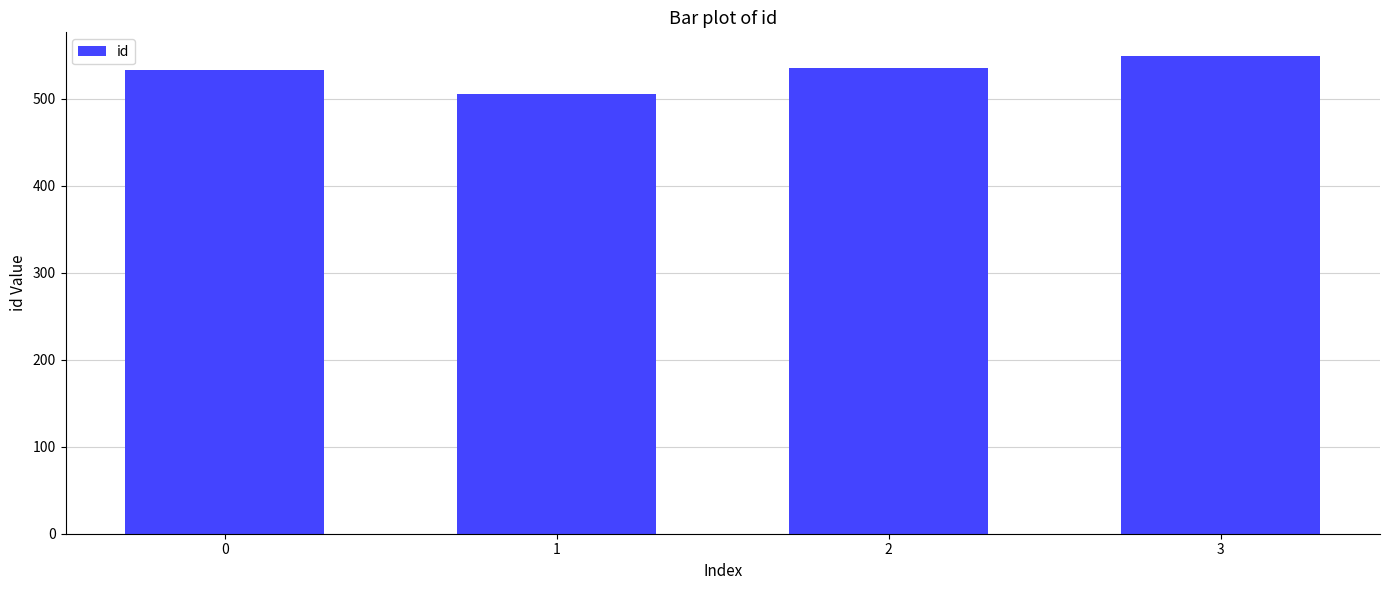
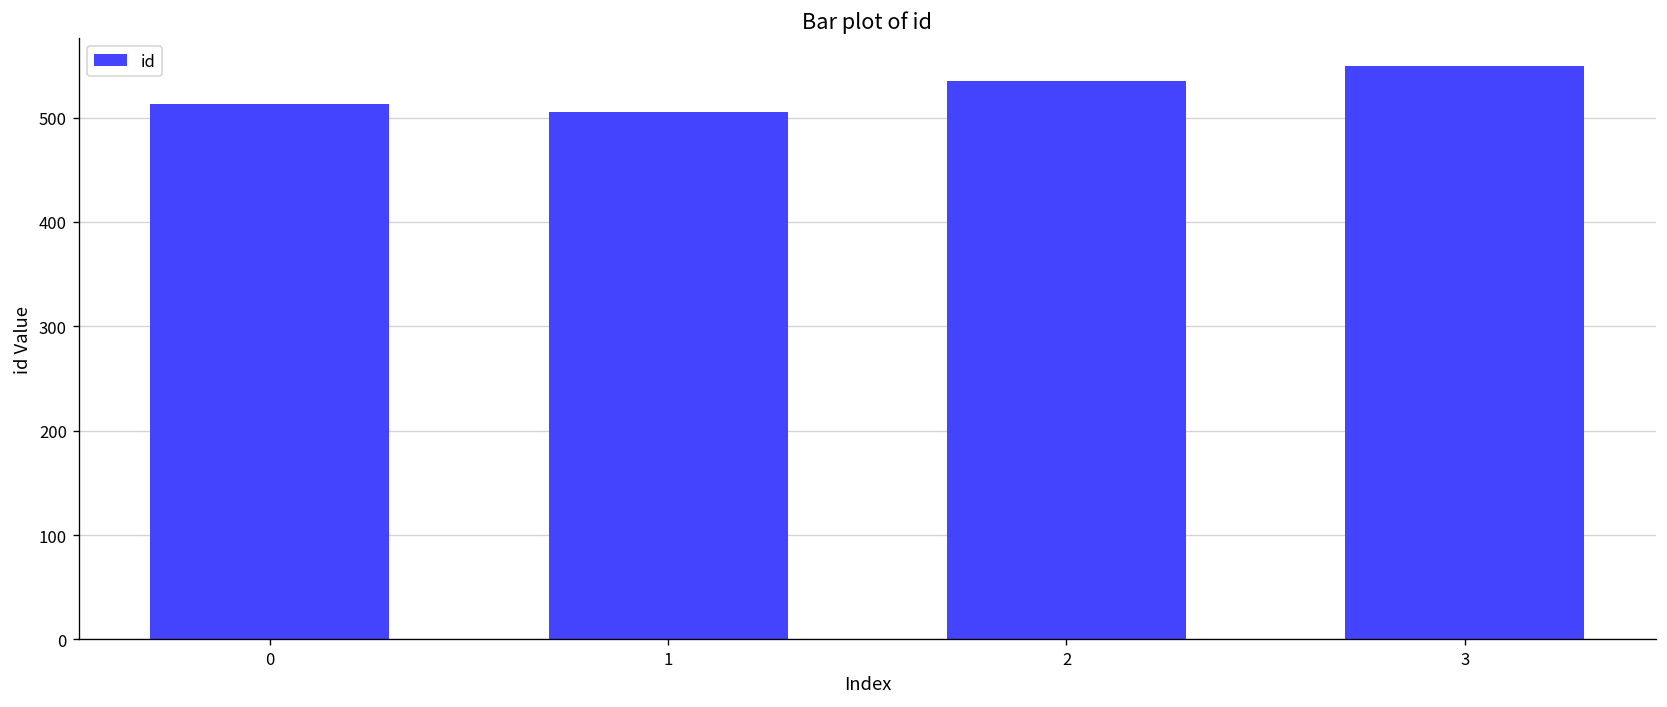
0: 530 -> 510
